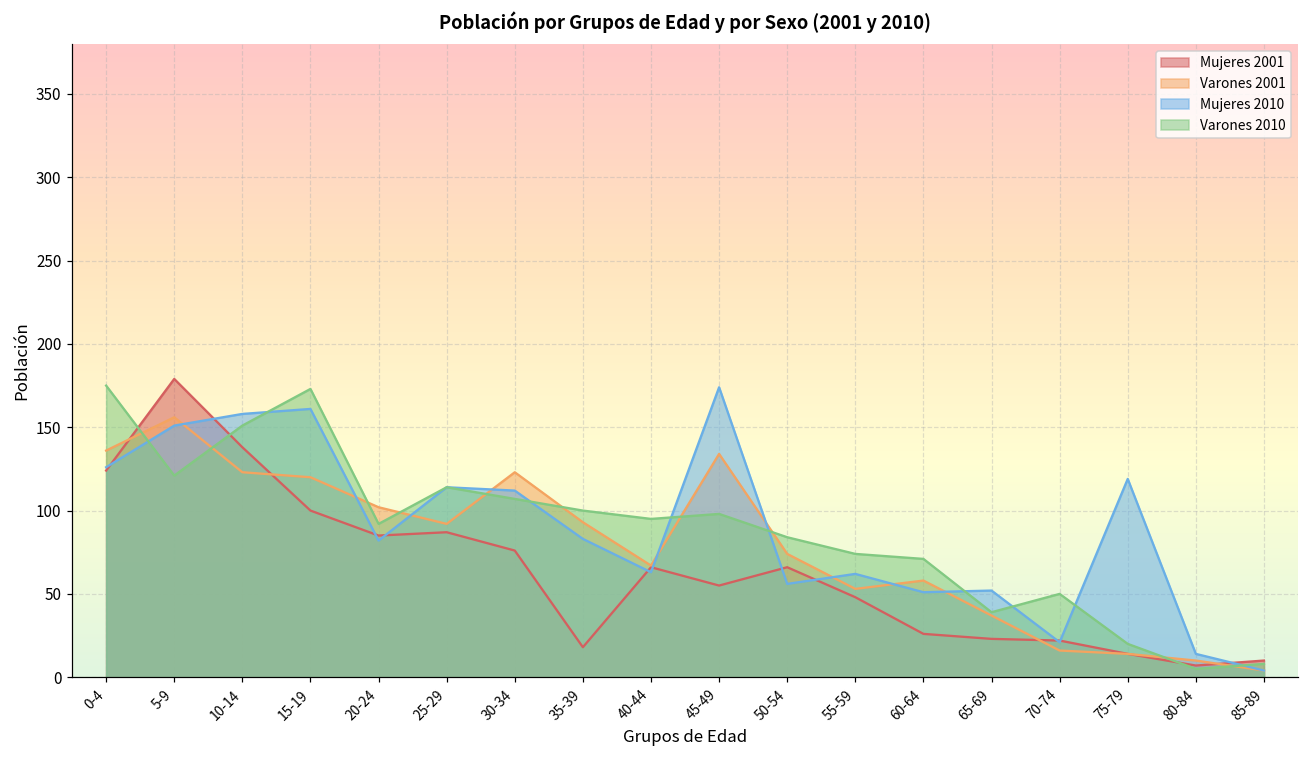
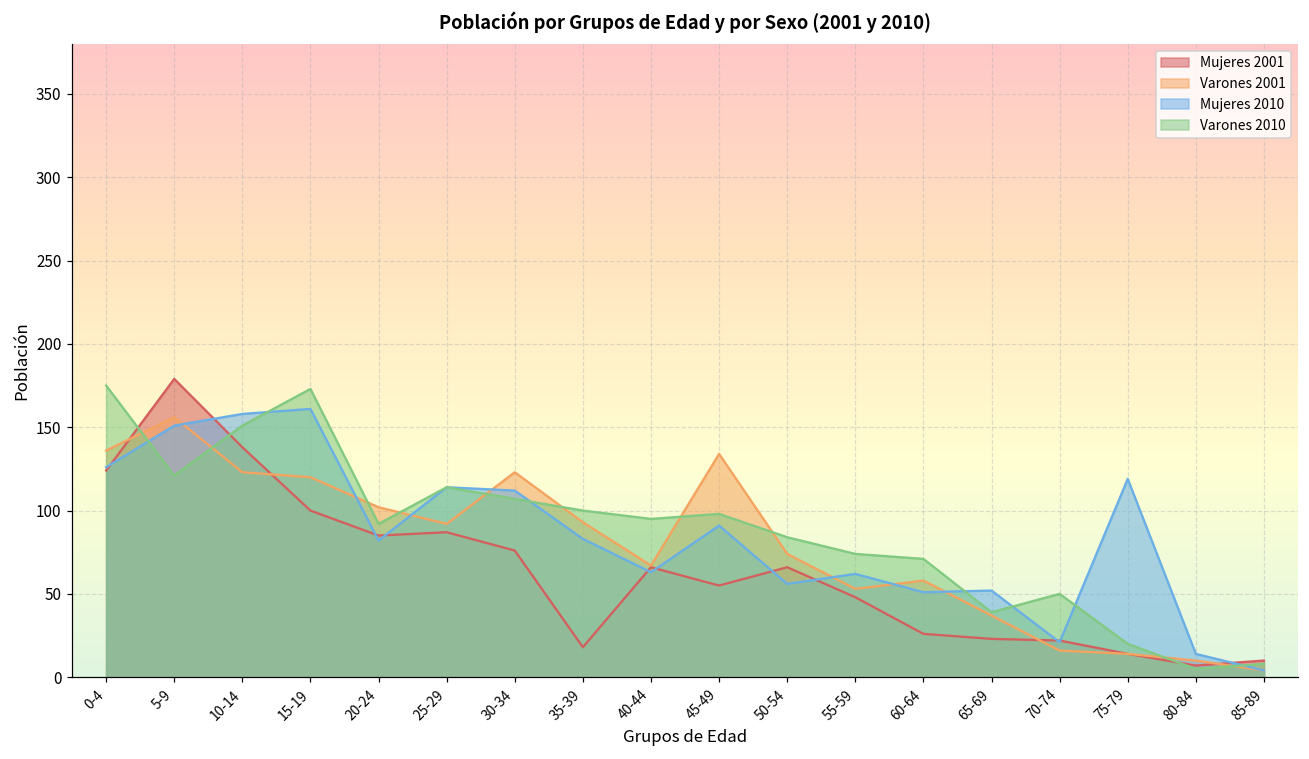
Mujeres 2010, 45-49: 174 -> 91
